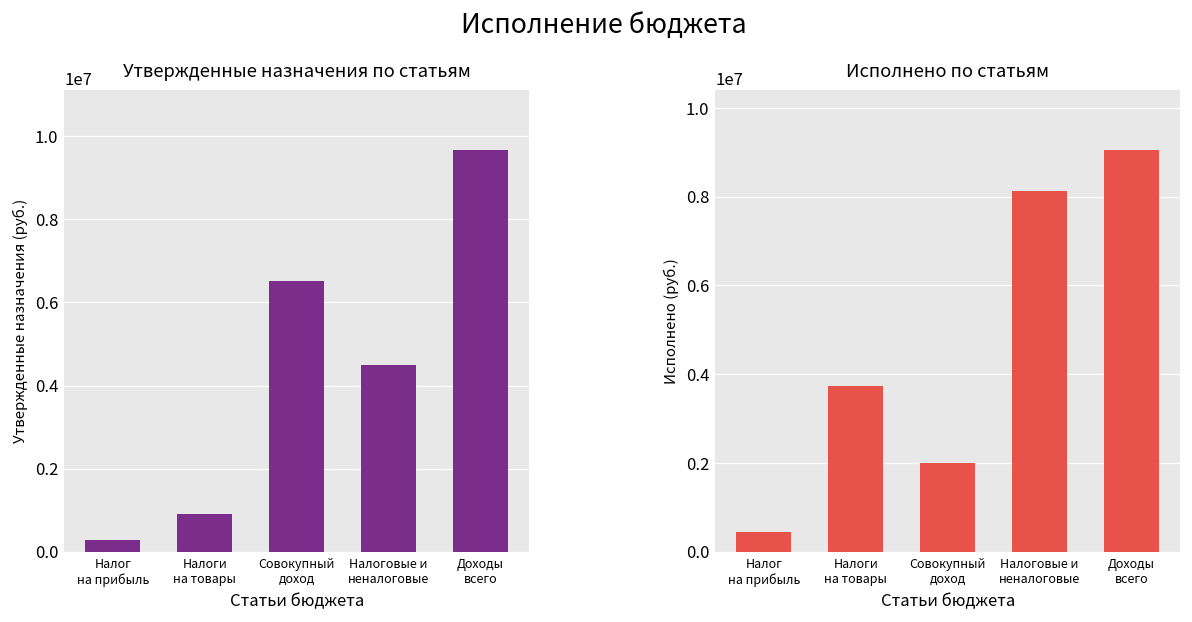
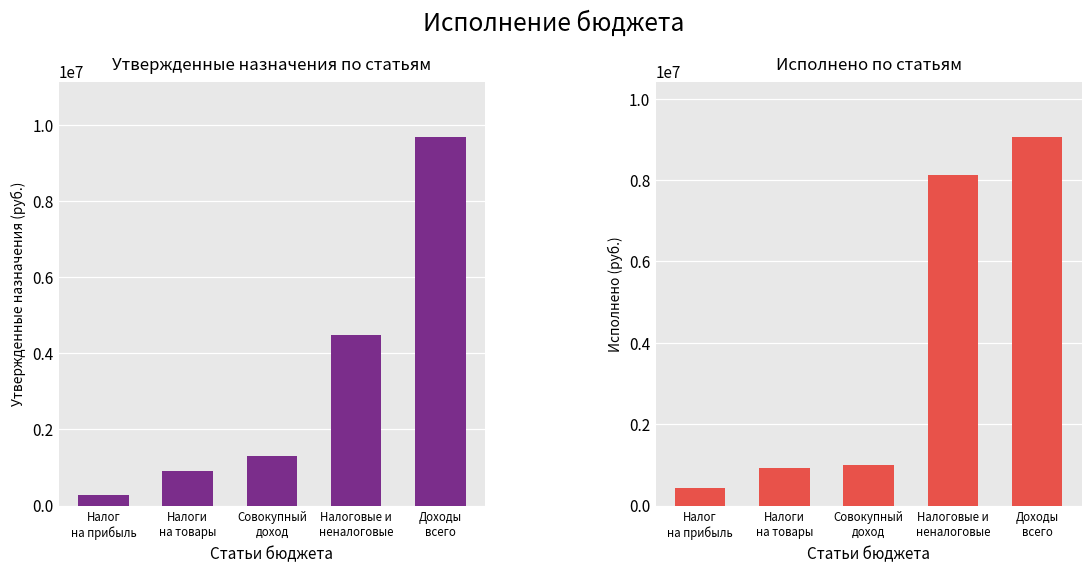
Утвержденные назначения по статьям, Совокупный доход: 6500000 -> 1300000
Исполнено по статьям, Налоги на товары: 3700000 -> 900000
Исполнено по статьям, Совокупный доход: 2000000 -> 1000000
